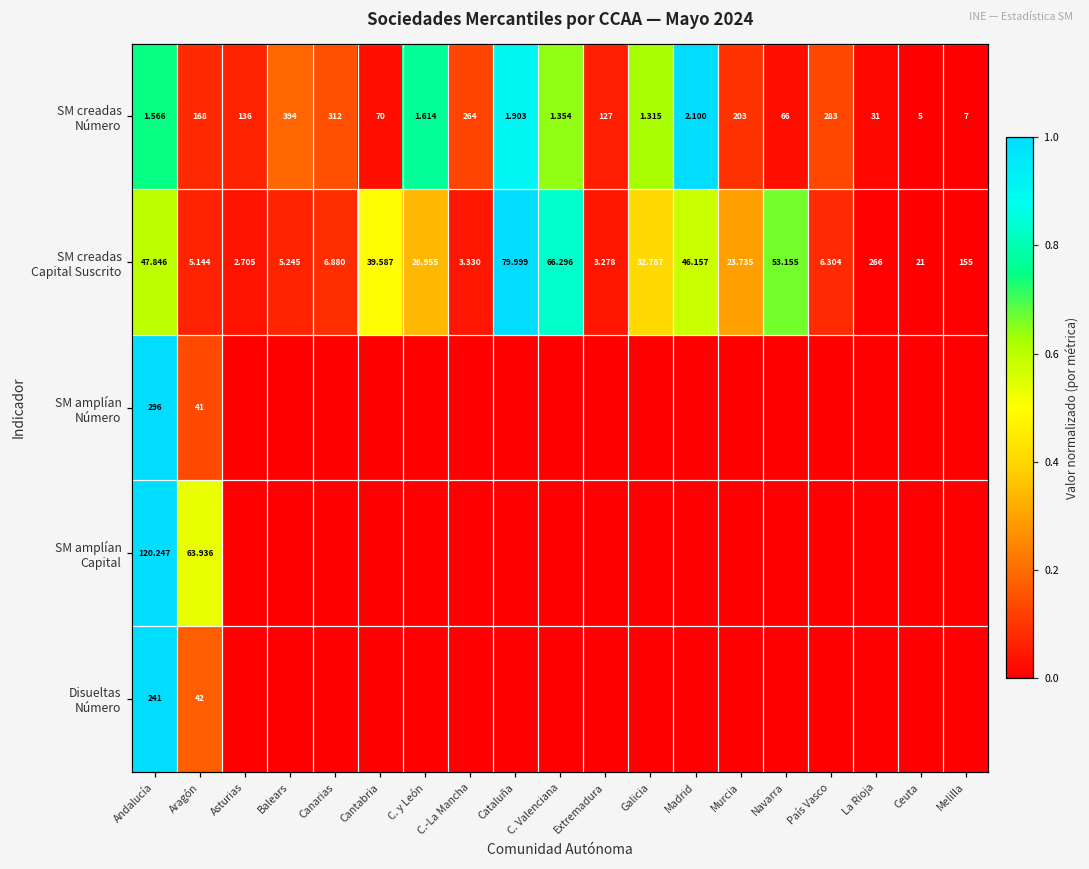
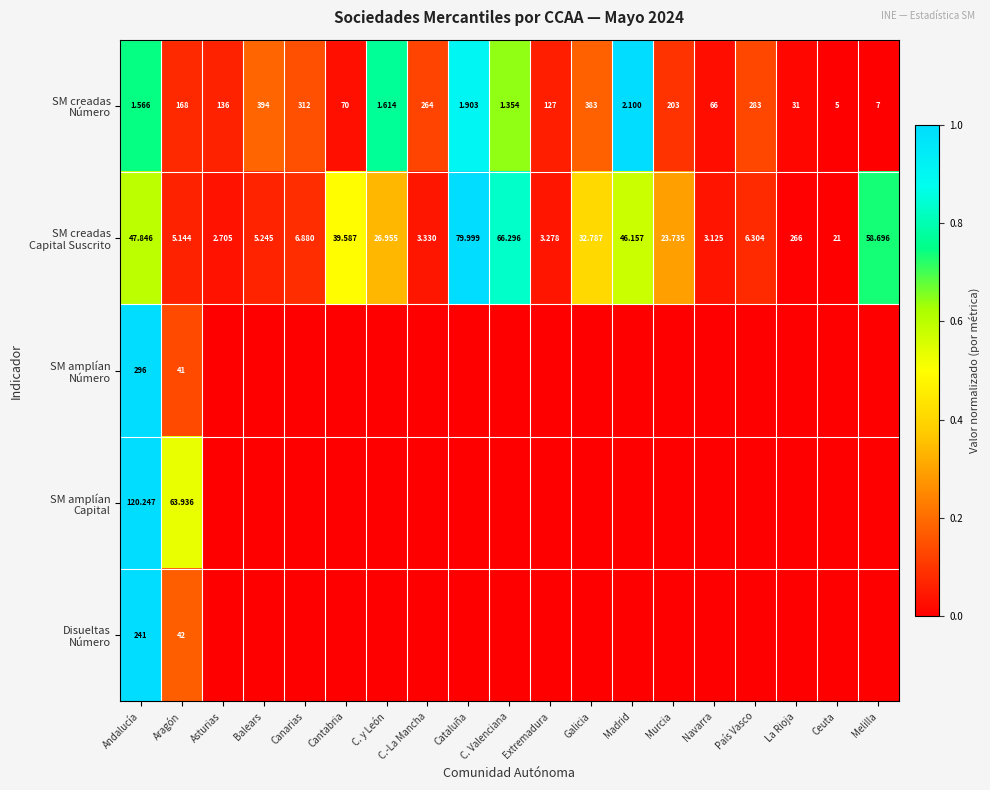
SM creadas Número, Galicia: 1.315 -> 383
SM creadas Capital Suscrito, Navarra: 53.155 -> 3.125
SM creadas Capital Suscrito, Melilla: 155 -> 58.696
